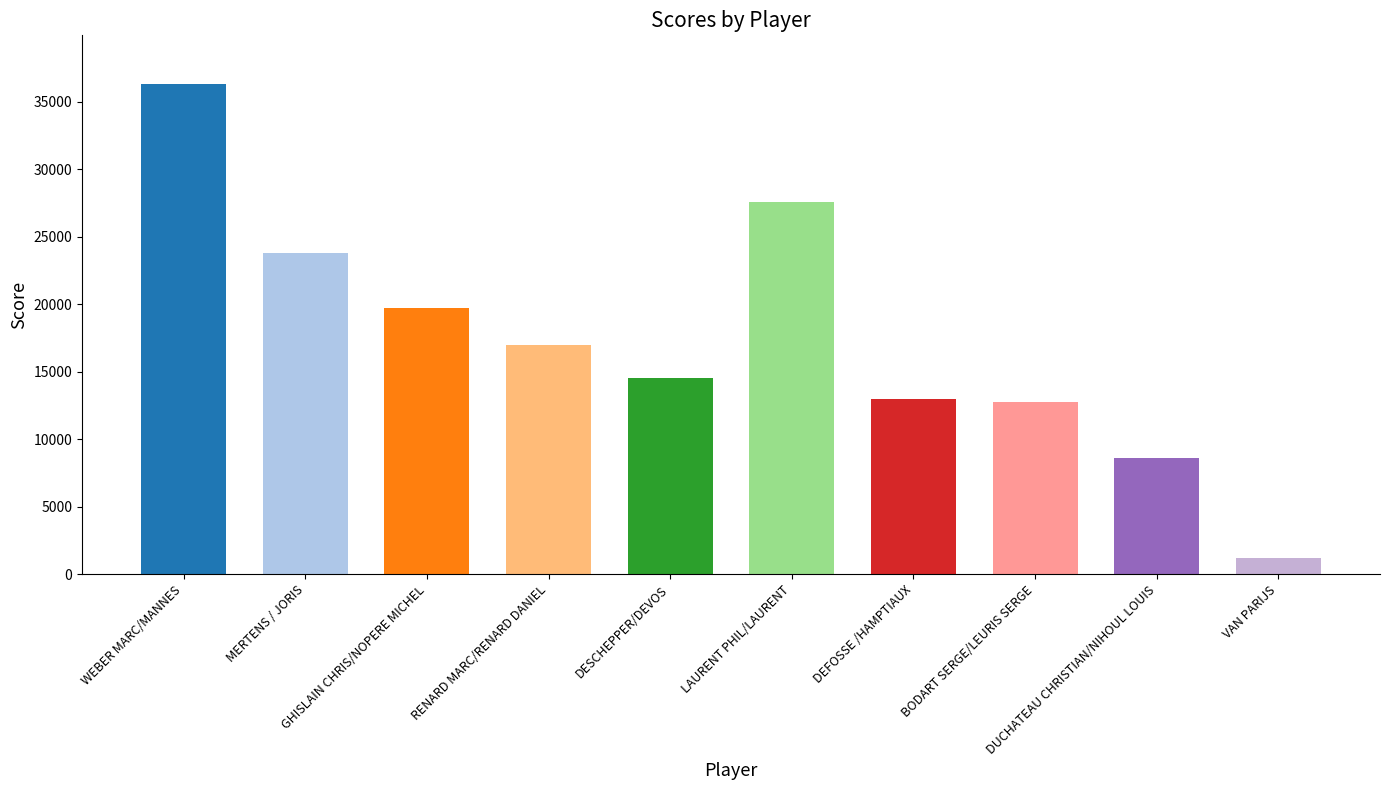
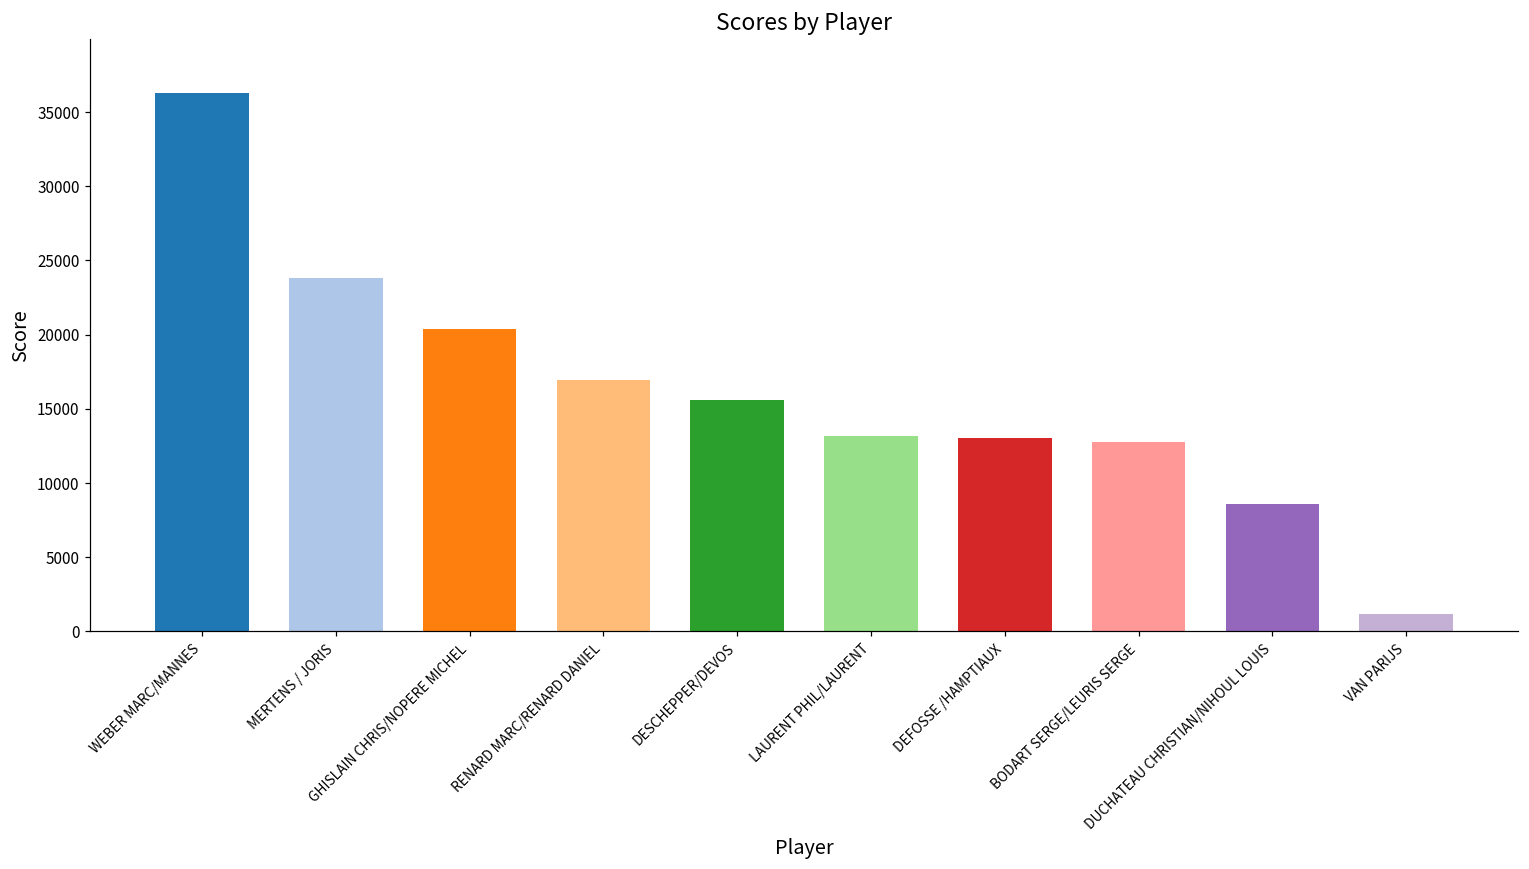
GHISLAIN CHRIS/NOPERE MICHEL: 19700 -> 20400
DESCHEPPER/DEVOS: 14500 -> 15600
LAURENT PHIL/LAURENT: 27600 -> 13200
